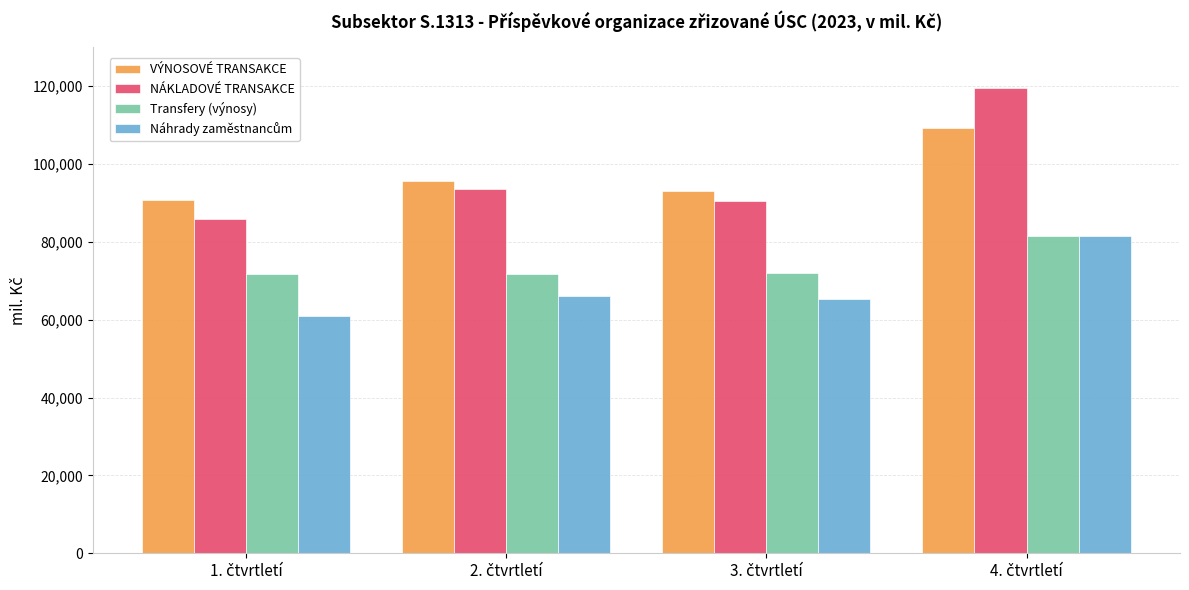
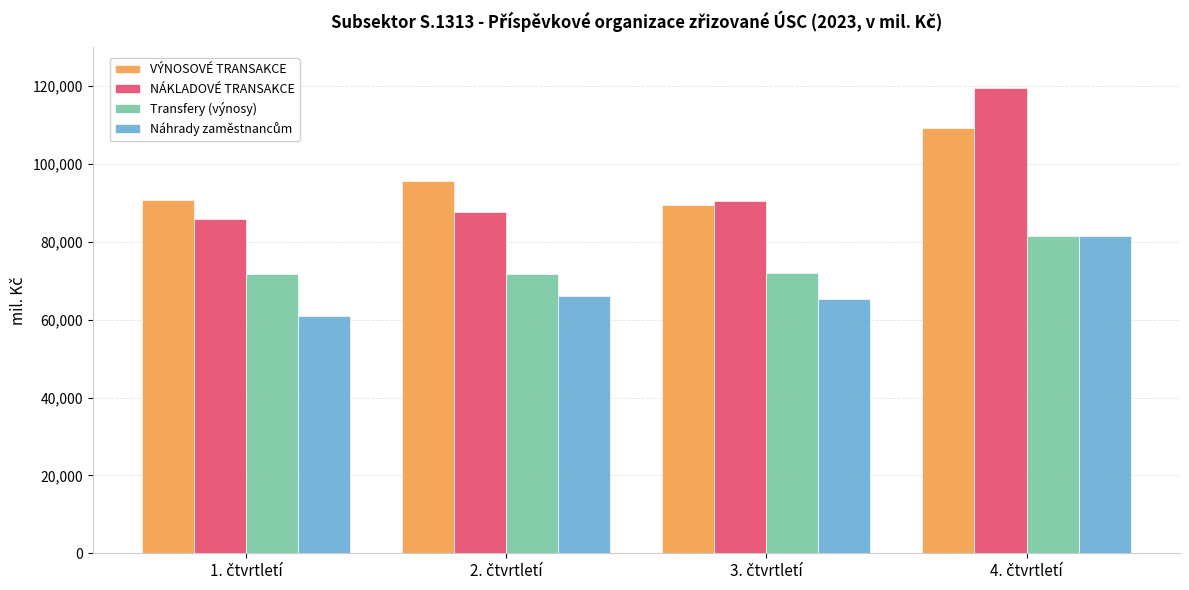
NÁKLADOVÉ TRANSAKCE, 2. čtvrtletí: 93,000 -> 88,000
VÝNOSOVÉ TRANSAKCE, 3. čtvrtletí: 93,000 -> 89,000
